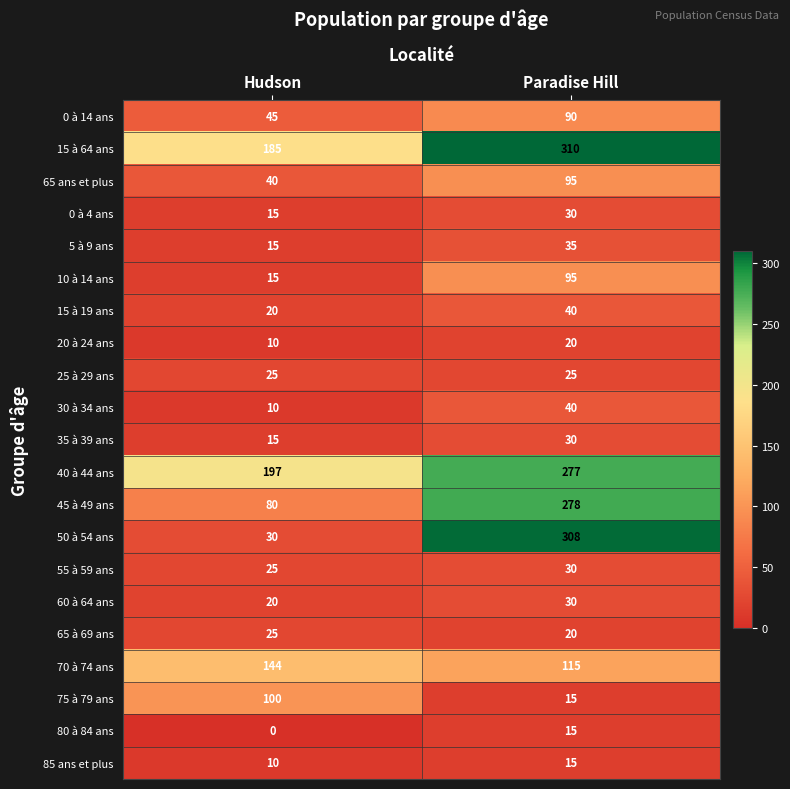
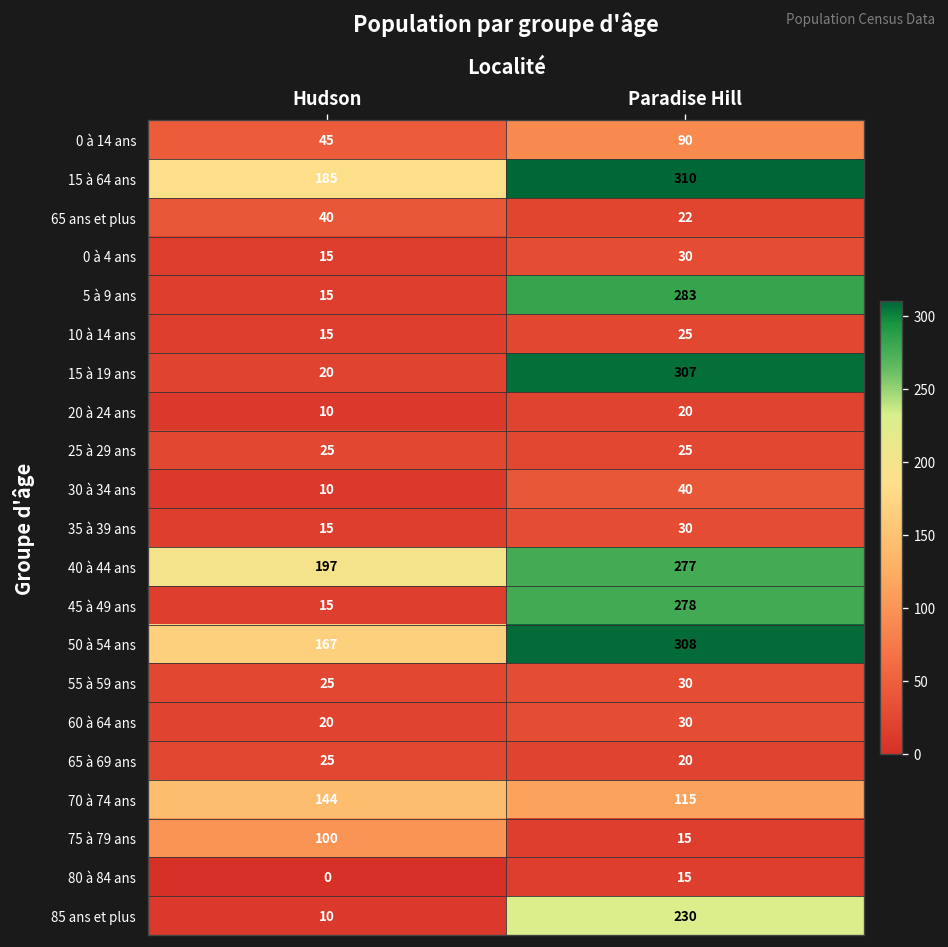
65 ans et plus, Paradise Hill: 95 -> 22
5 à 9 ans, Paradise Hill: 35 -> 283
10 à 14 ans, Paradise Hill: 95 -> 25
15 à 19 ans, Paradise Hill: 40 -> 307
45 à 49 ans, Hudson: 80 -> 15
50 à 54 ans, Hudson: 30 -> 167
85 ans et plus, Paradise Hill: 15 -> 230
